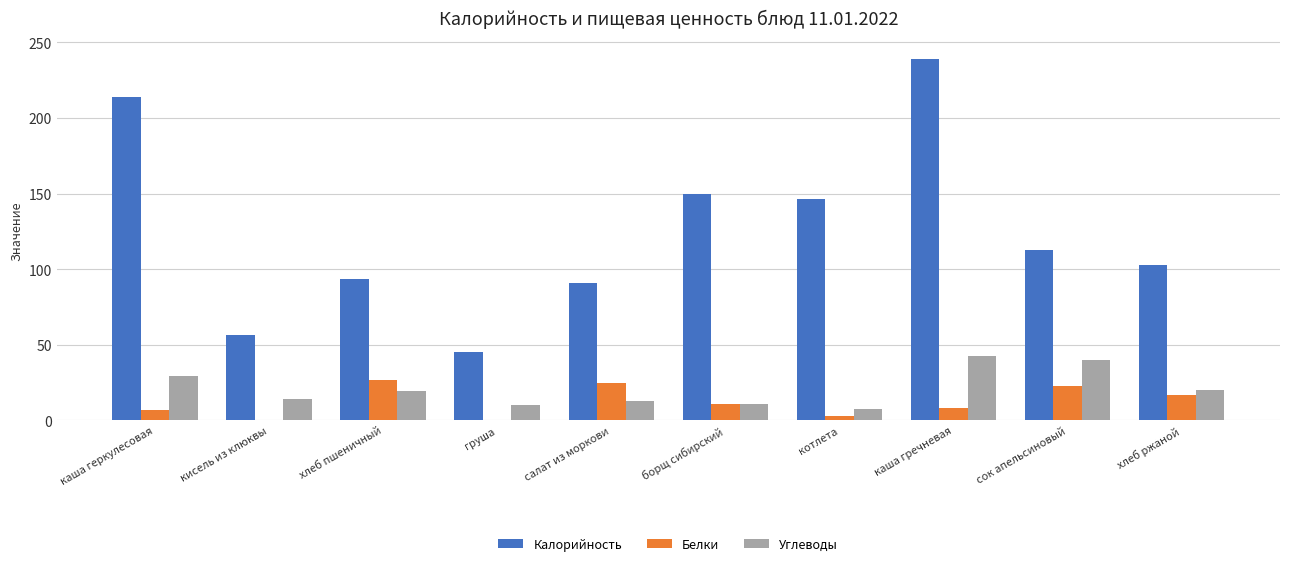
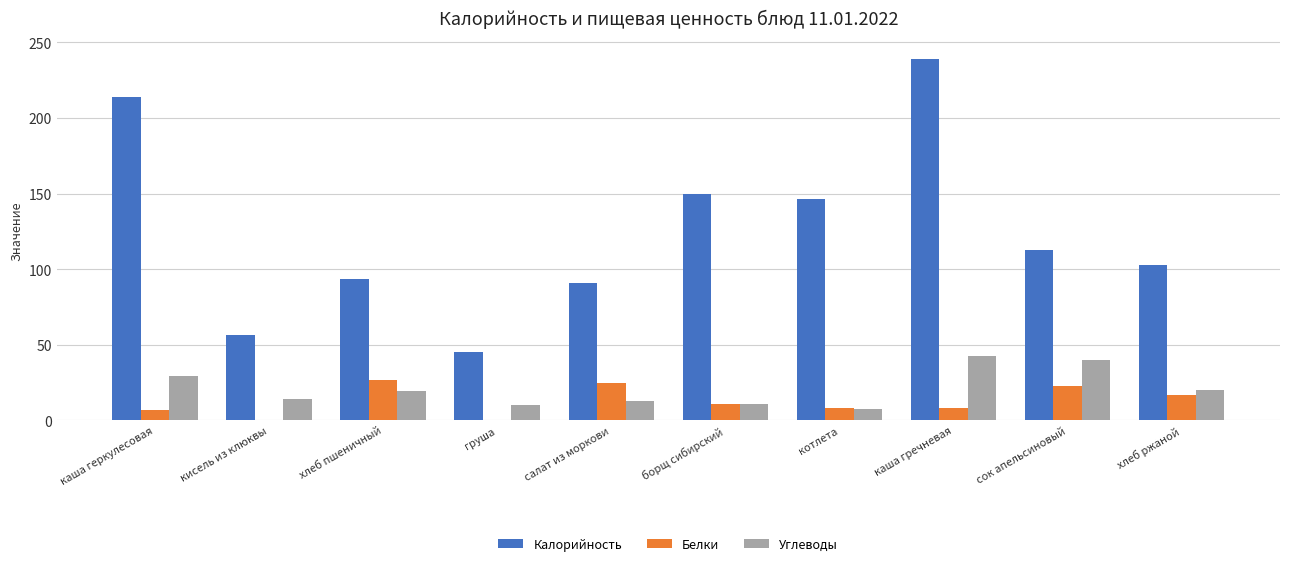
Белки, котлета: 3 -> 8
